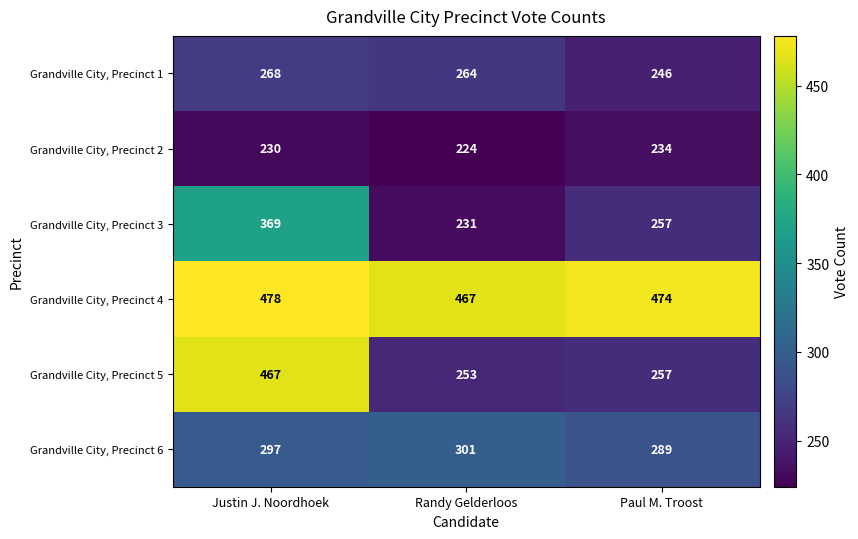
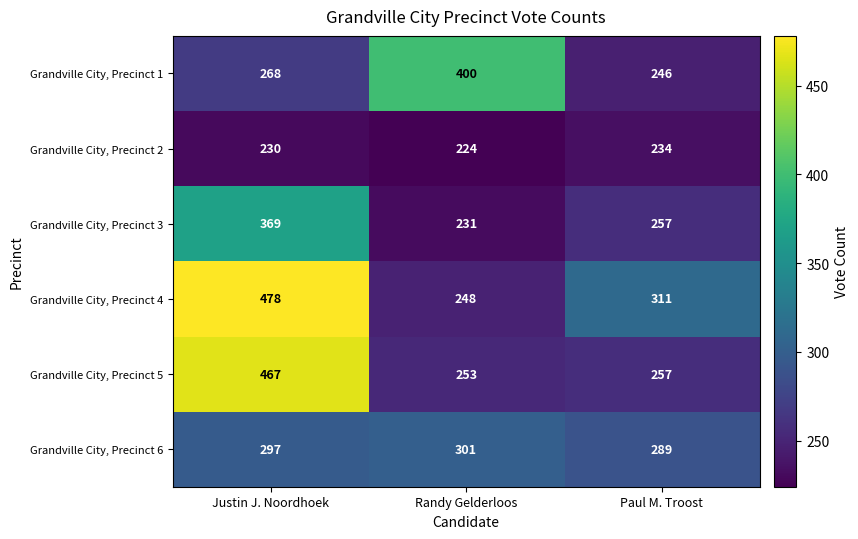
Grandville City, Precinct 1, Randy Gelderloos: 264 -> 400
Grandville City, Precinct 4, Randy Gelderloos: 467 -> 248
Grandville City, Precinct 4, Paul M. Troost: 474 -> 311
